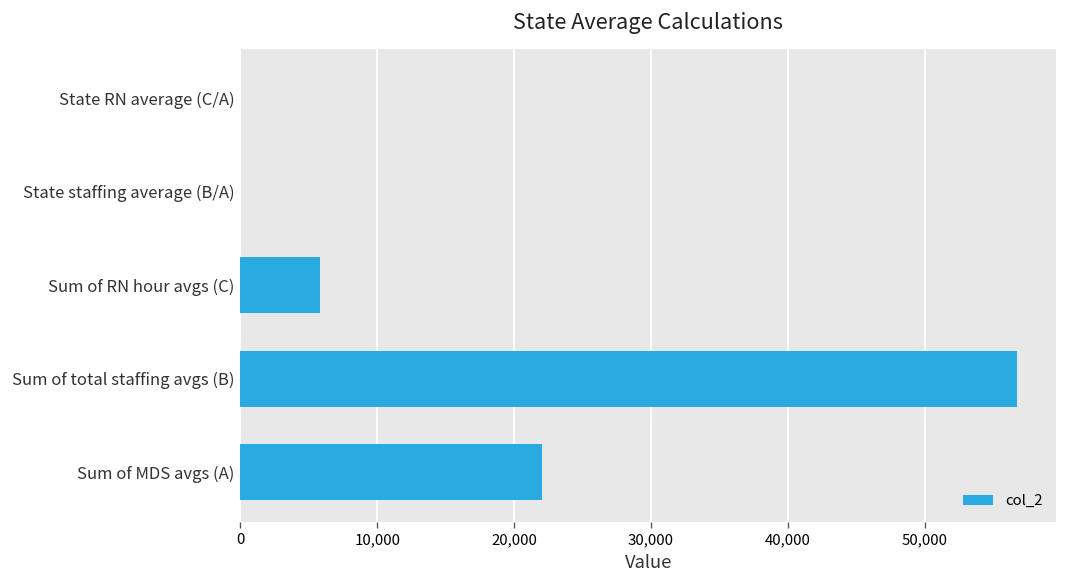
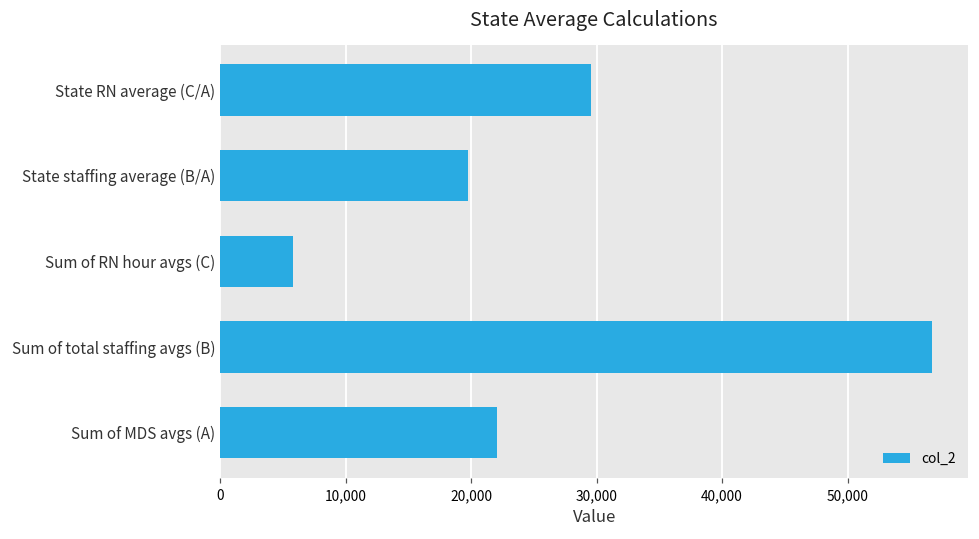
State RN average (C/A): 0 -> 29,500
State staffing average (B/A): 0 -> 19,800
